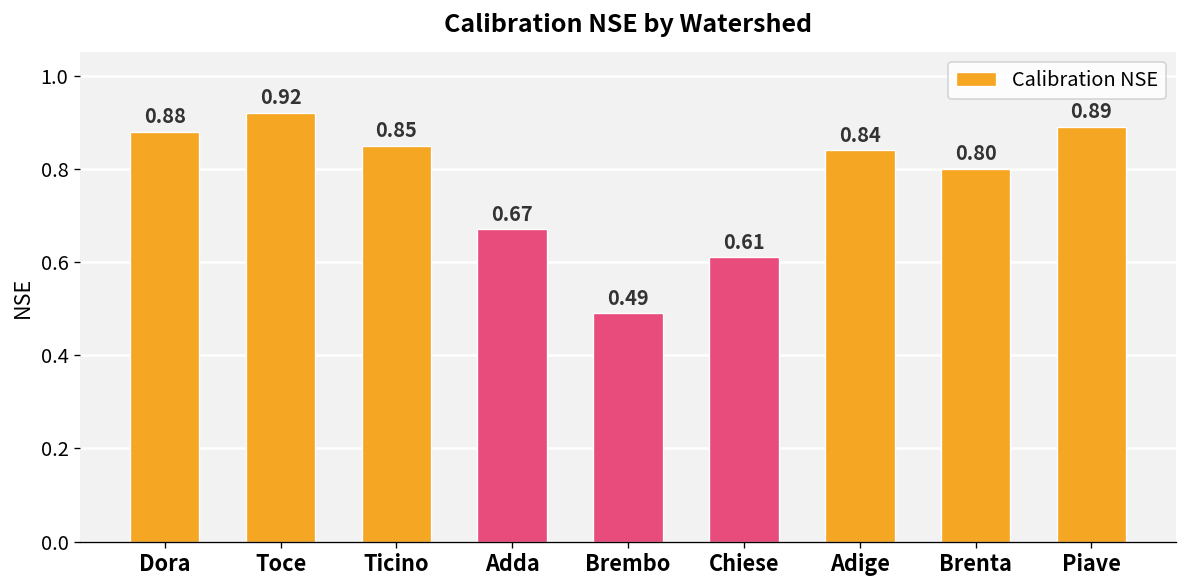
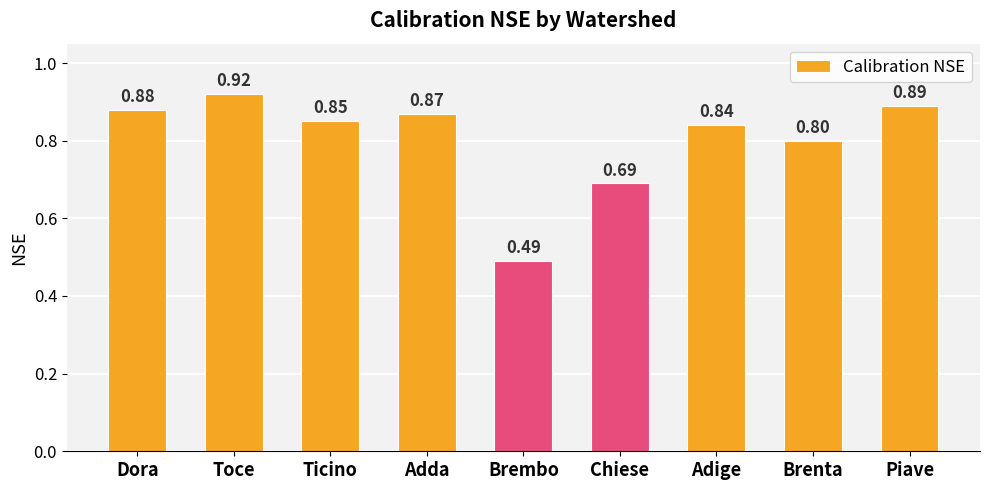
Adda: 0.67 -> 0.87
Chiese: 0.61 -> 0.69
